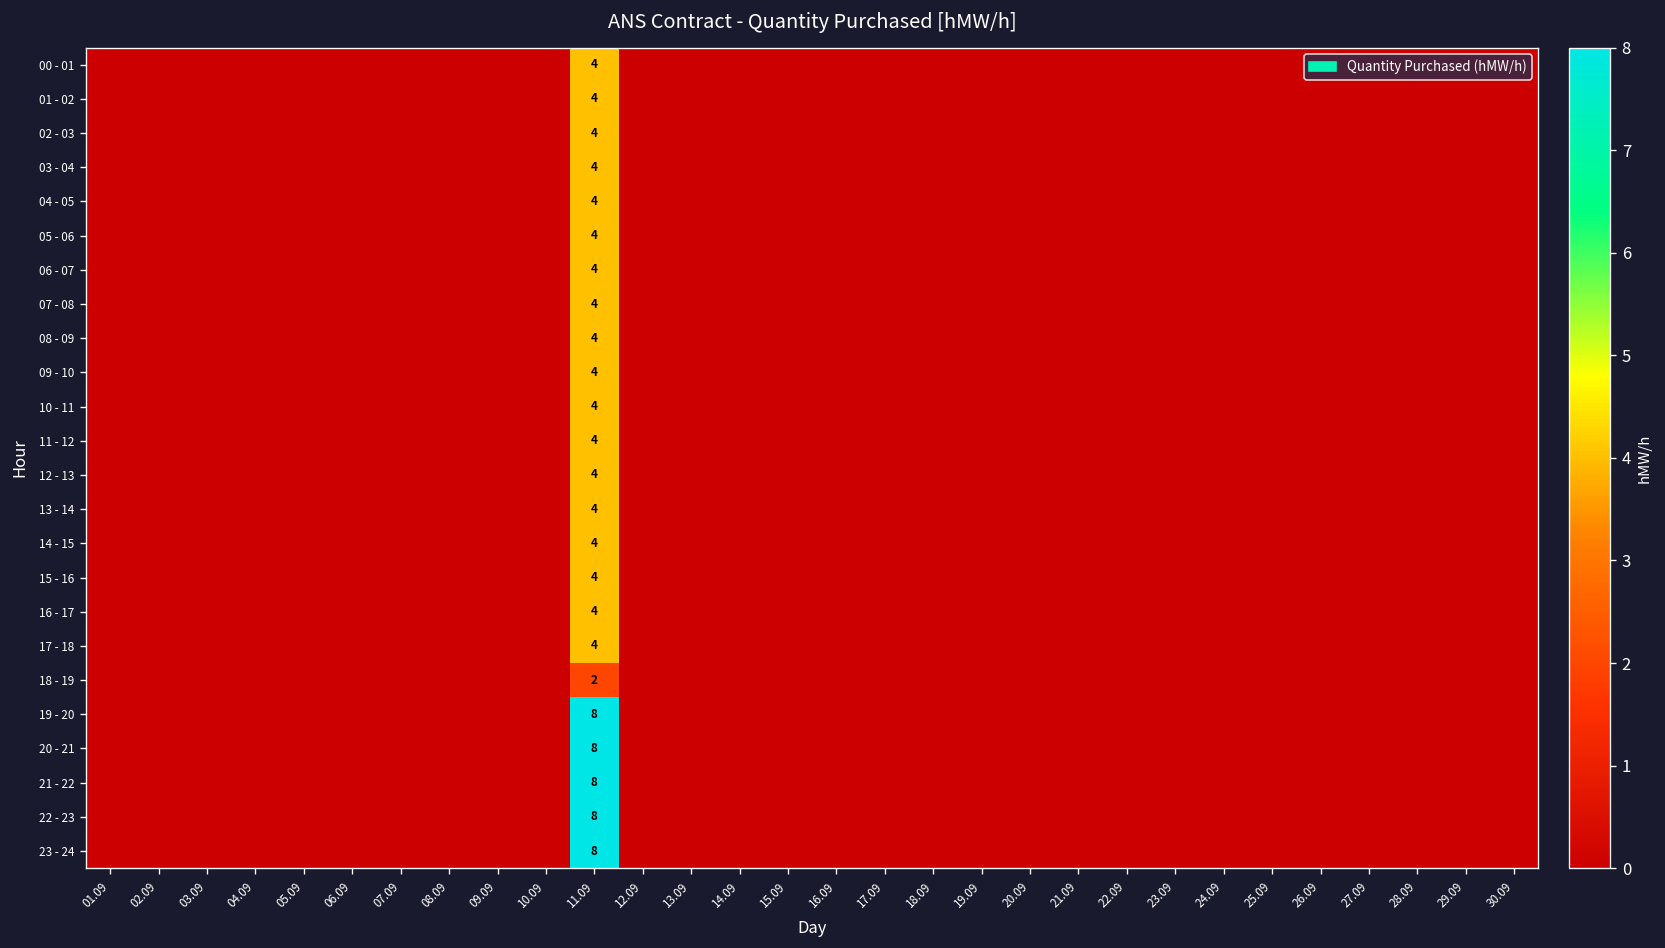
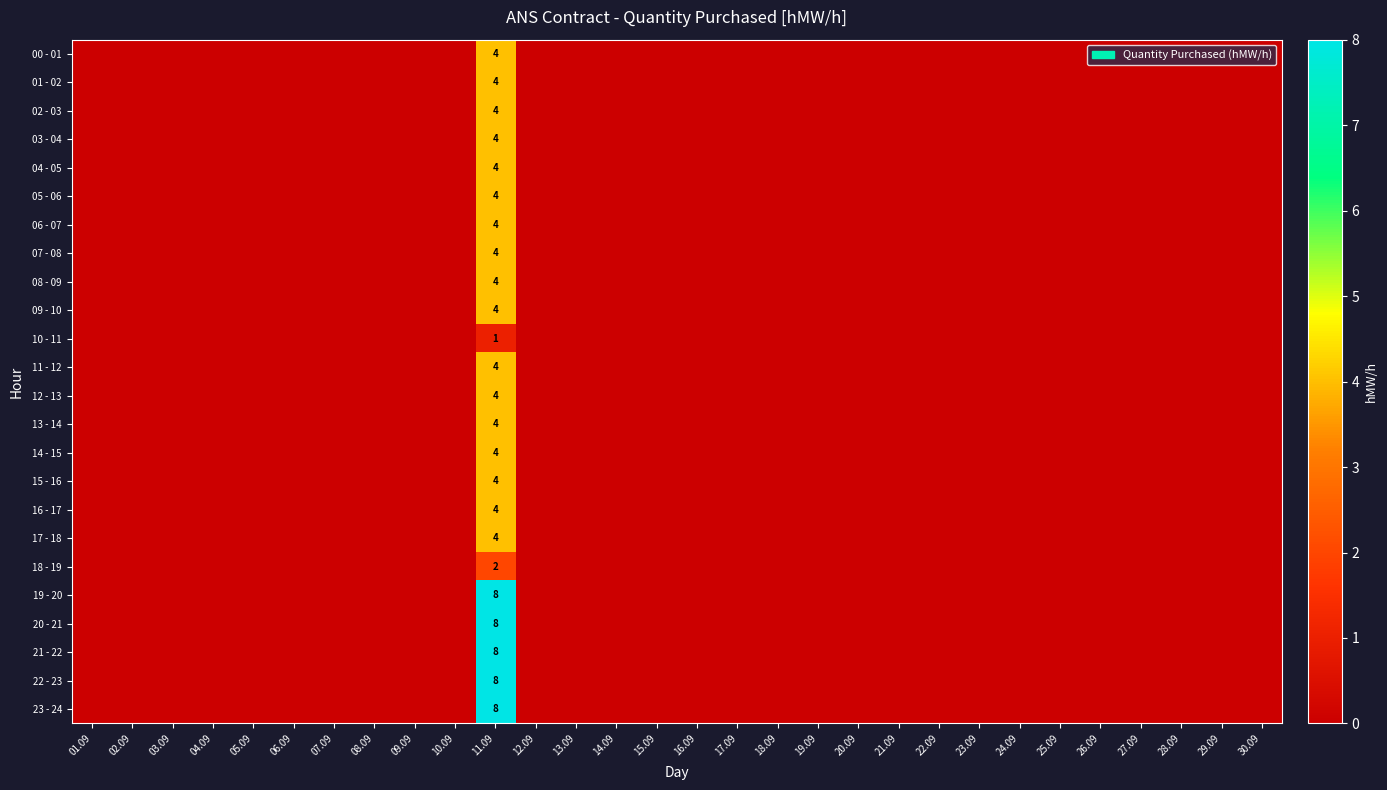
10 - 11, 11.09: 4 -> 1
